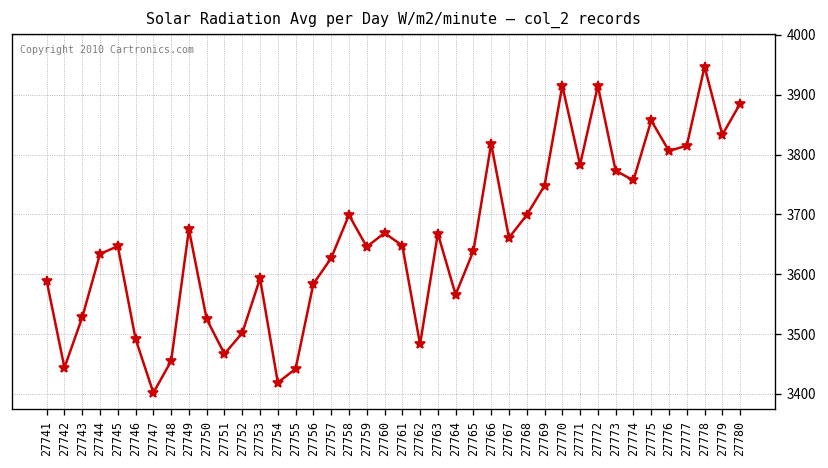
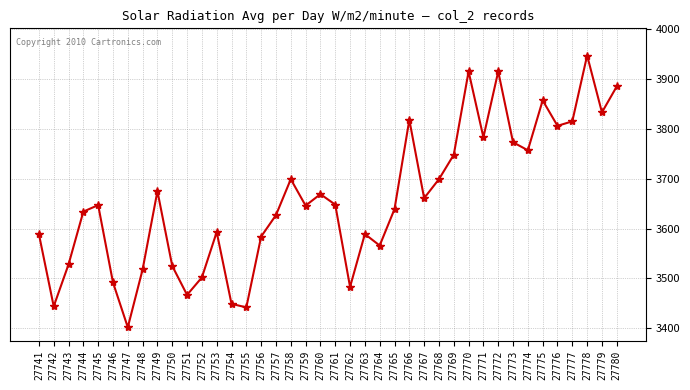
27748: 3460 -> 3520
27754: 3420 -> 3450
27763: 3670 -> 3590
